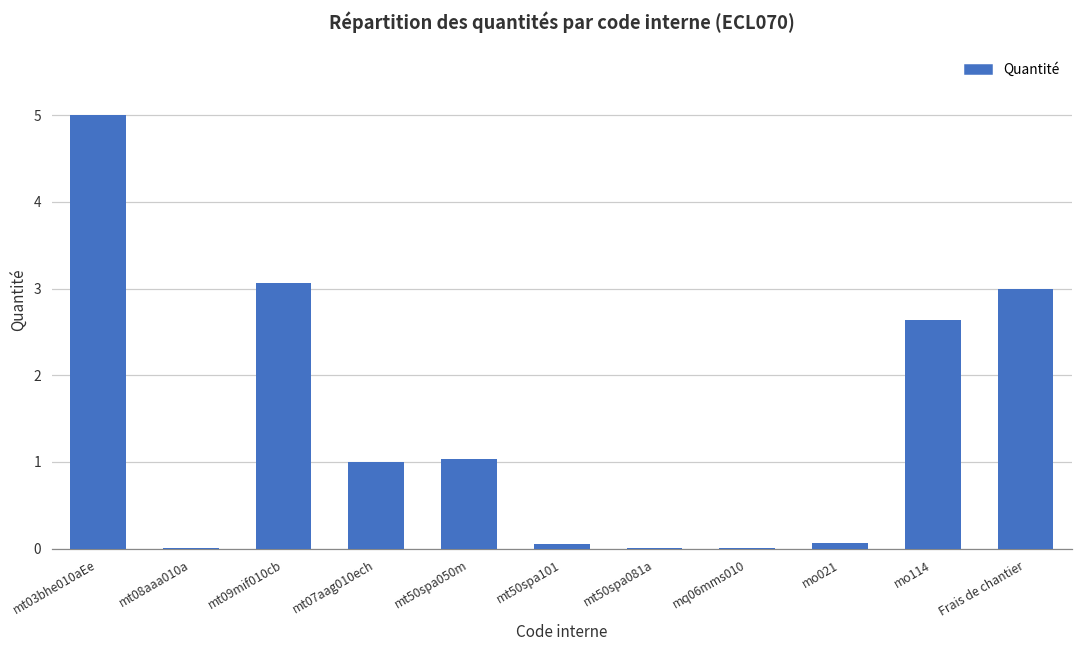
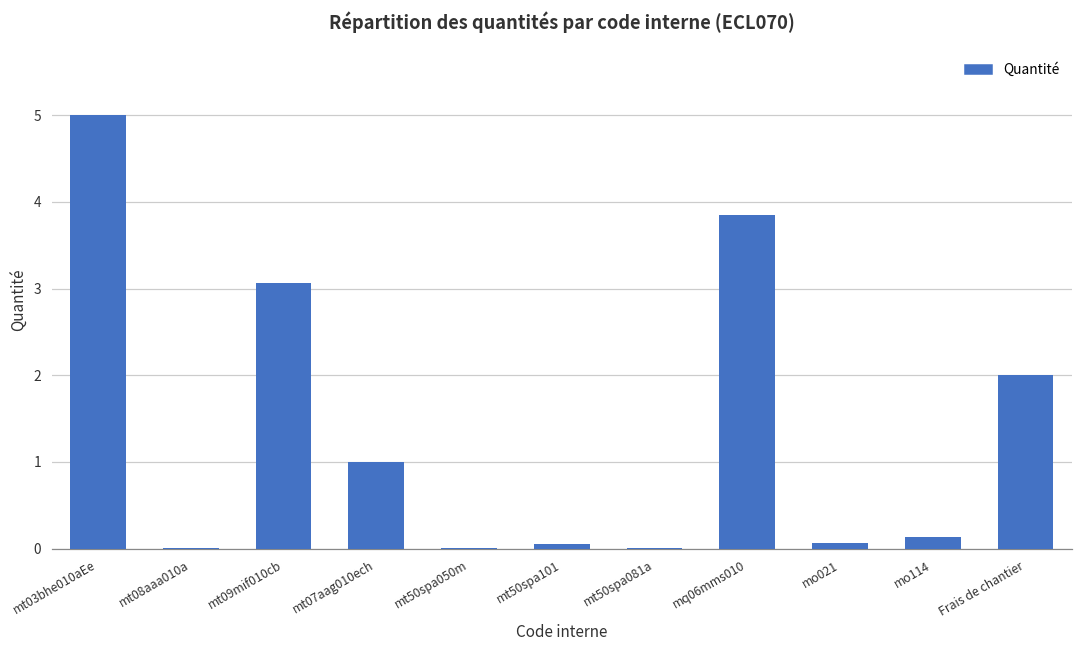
mt50spa050m: 1.0 -> 0.0
mq06mms010: 0.0 -> 3.8
mo114: 2.6 -> 0.1
Frais de chantier: 3 -> 2
